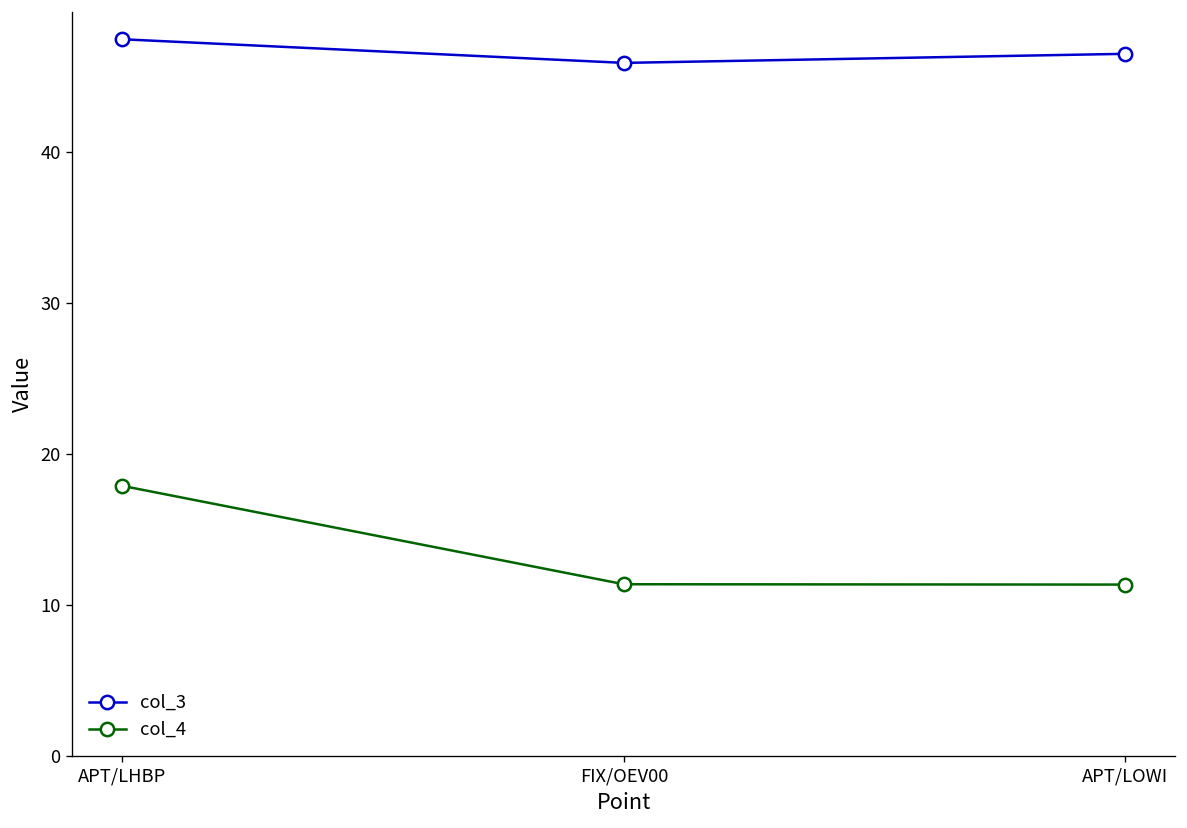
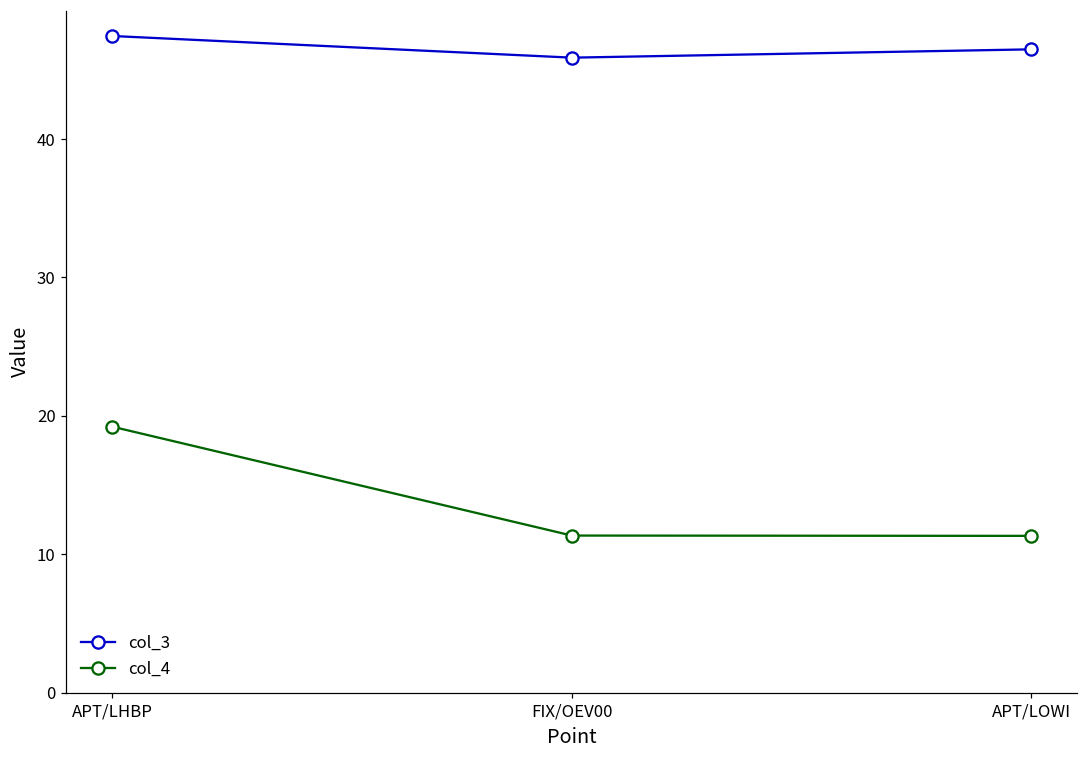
col_4, APT/LHBP: 17.9 -> 19.2
